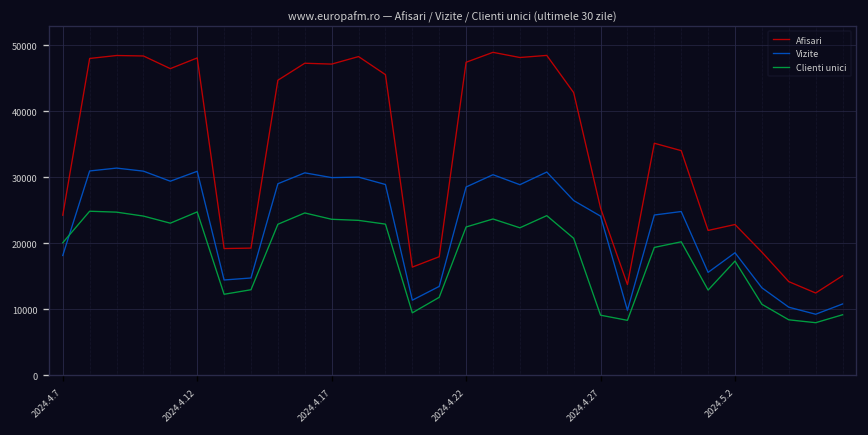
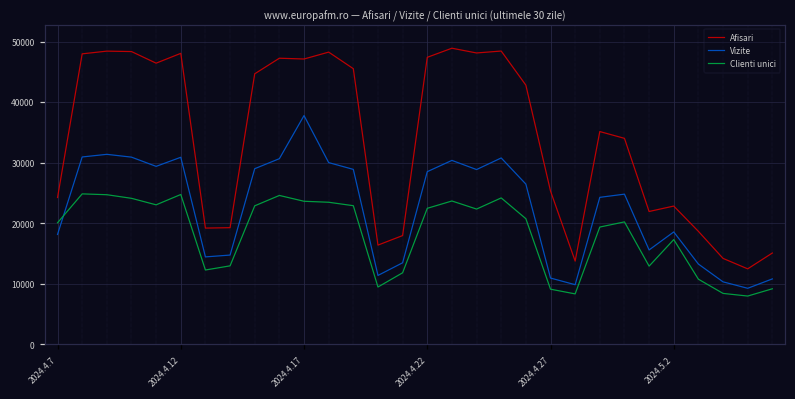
Vizite, 2024.4.17: 30000 -> 38000
Vizite, 2024.4.27: 24000 -> 11000
